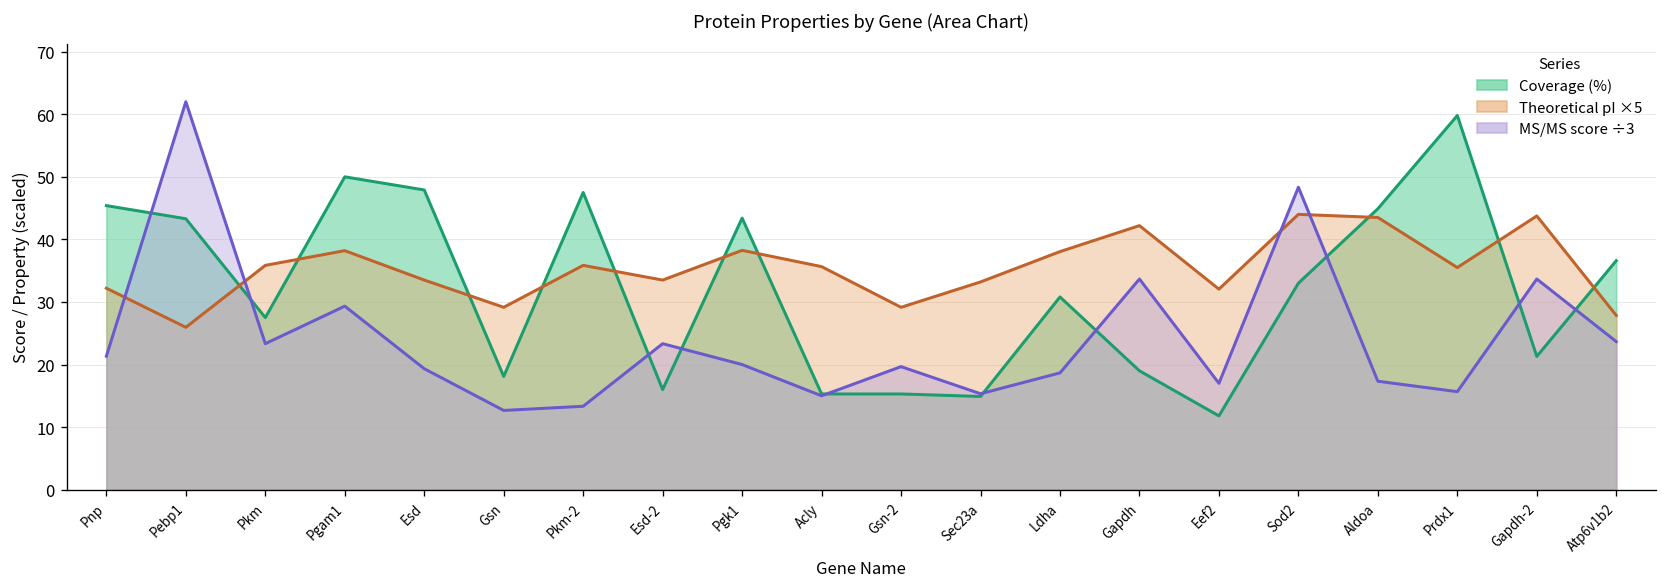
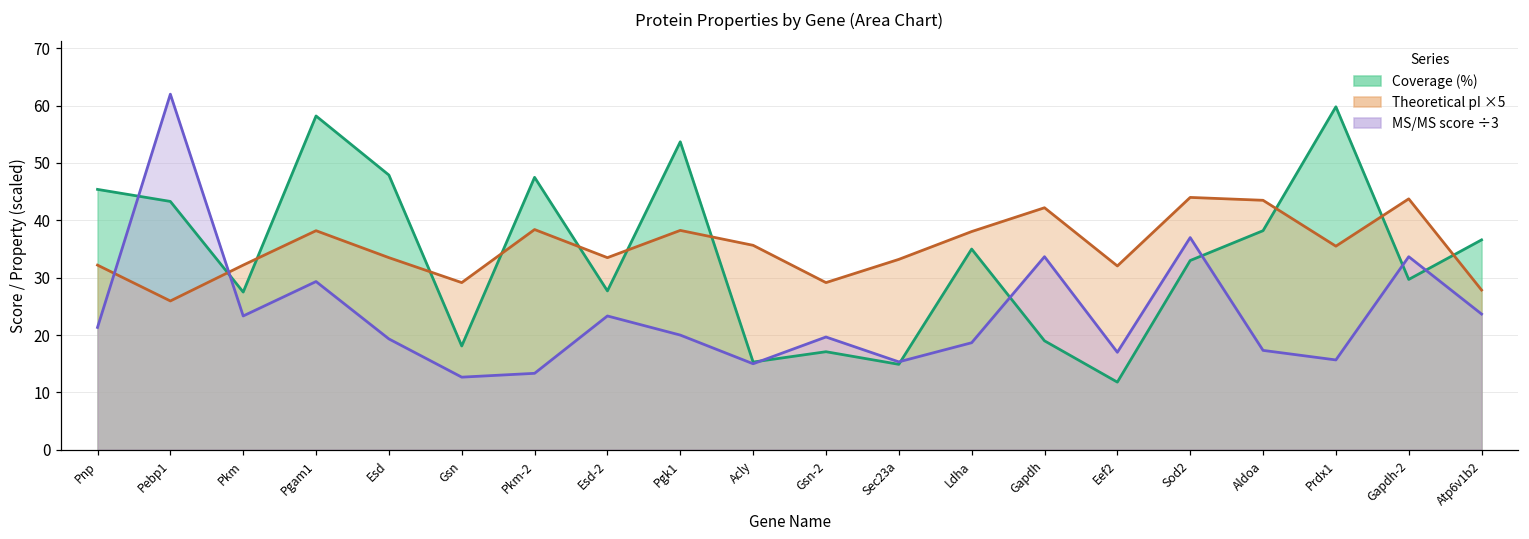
Theoretical pI ×5, Pkm: 36 -> 32
Coverage (%), Pgam1: 50 -> 58
Theoretical pI ×5, Pkm-2: 36 -> 38
Coverage (%), Esd-2: 16 -> 28
Coverage (%), Pgk1: 43 -> 54
Coverage (%), Gsn-2: 15 -> 17
Coverage (%), Ldha: 31 -> 35
MS/MS score ÷3, Sod2: 48 -> 37
Coverage (%), Aldoa: 45 -> 38
Coverage (%), Gapdh-2: 21 -> 30
